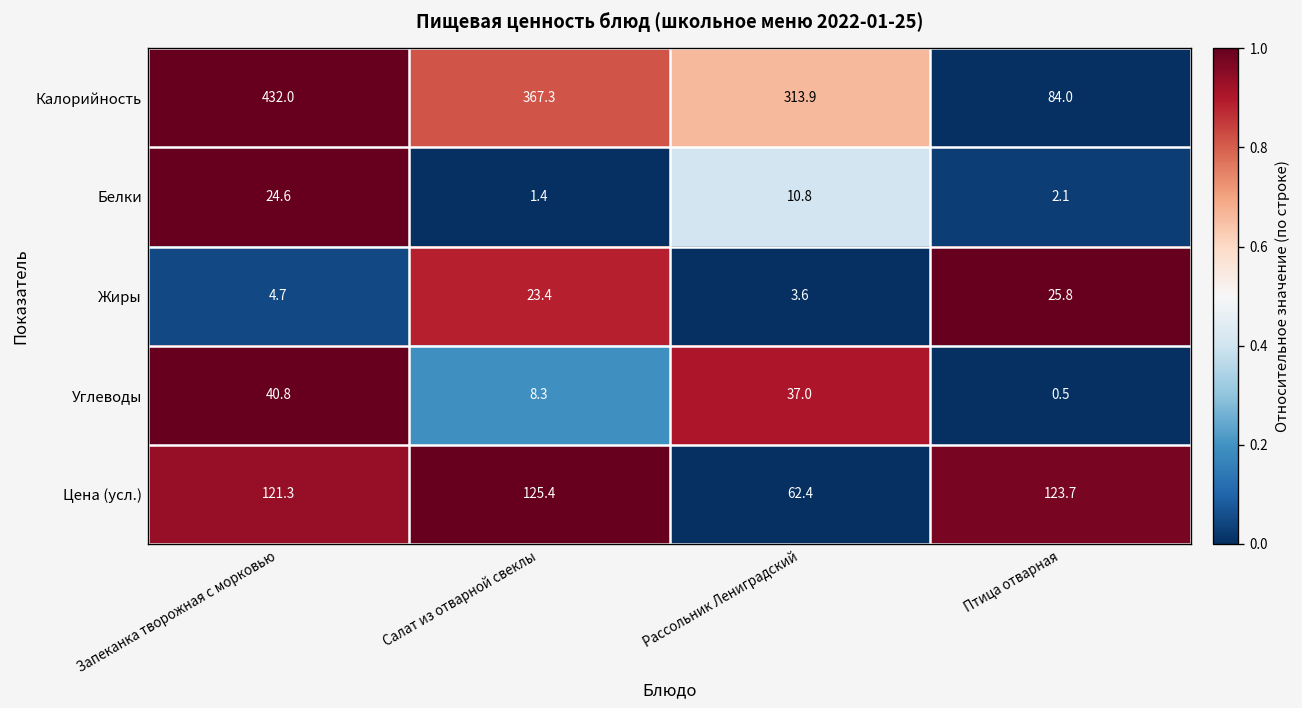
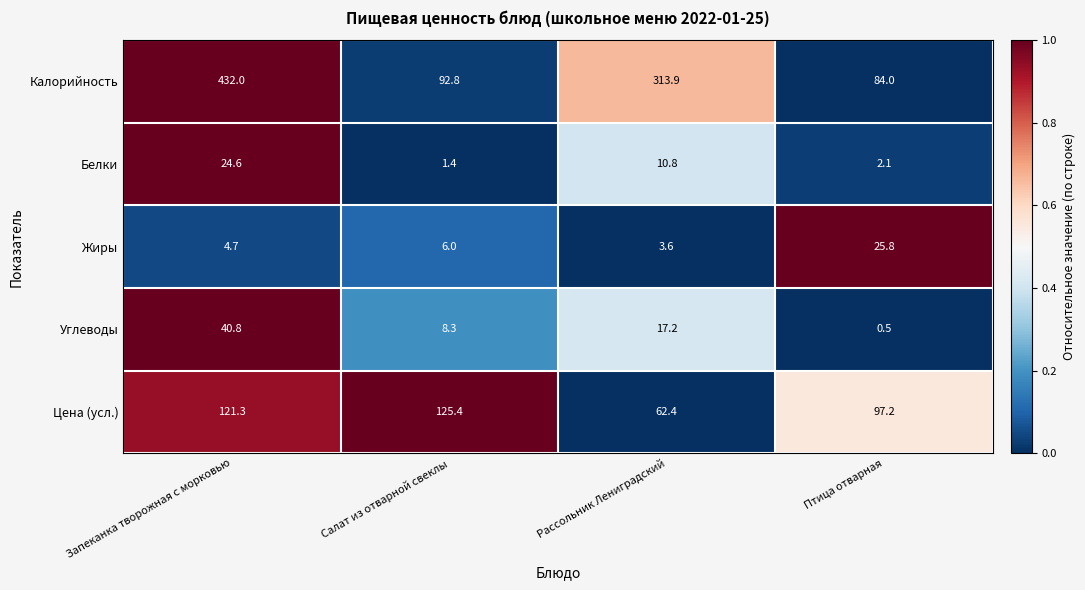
Калорийность, Салат из отварной свеклы: 367.3 -> 92.8
Жиры, Салат из отварной свеклы: 23.4 -> 6.0
Углеводы, Рассольник Лениградский: 37.0 -> 17.2
Цена (усл.), Птица отварная: 123.7 -> 97.2
